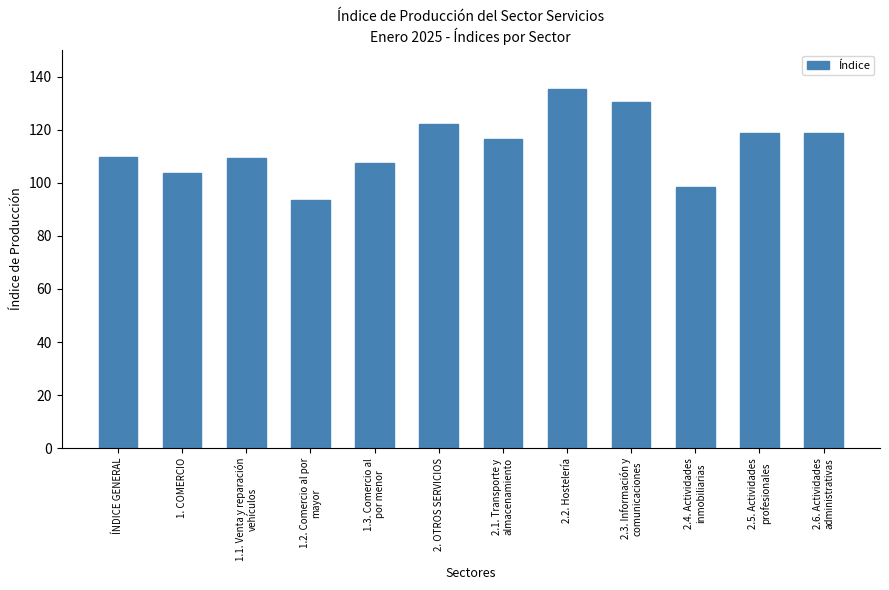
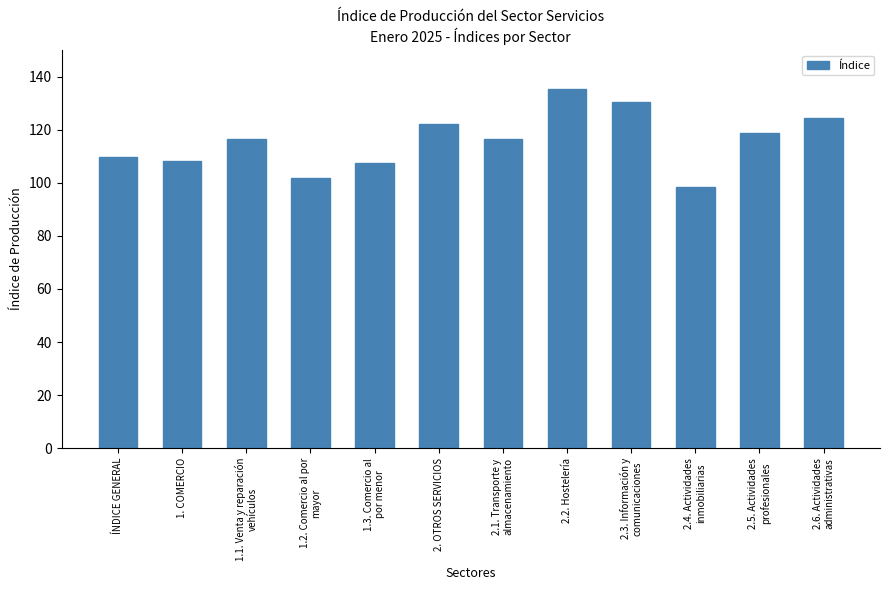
1. COMERCIO: 104 -> 108
1.1. Venta y reparación vehículos: 109 -> 116
1.2. Comercio al por mayor: 94 -> 102
2.6. Actividades administrativas: 119 -> 124
